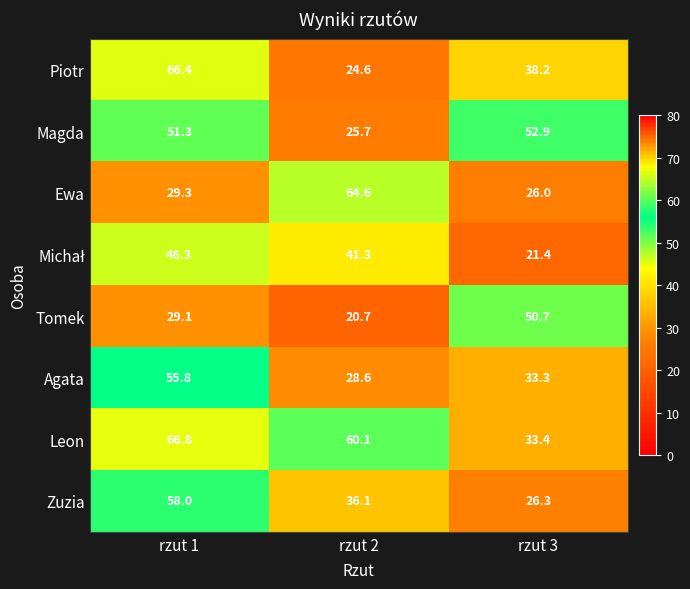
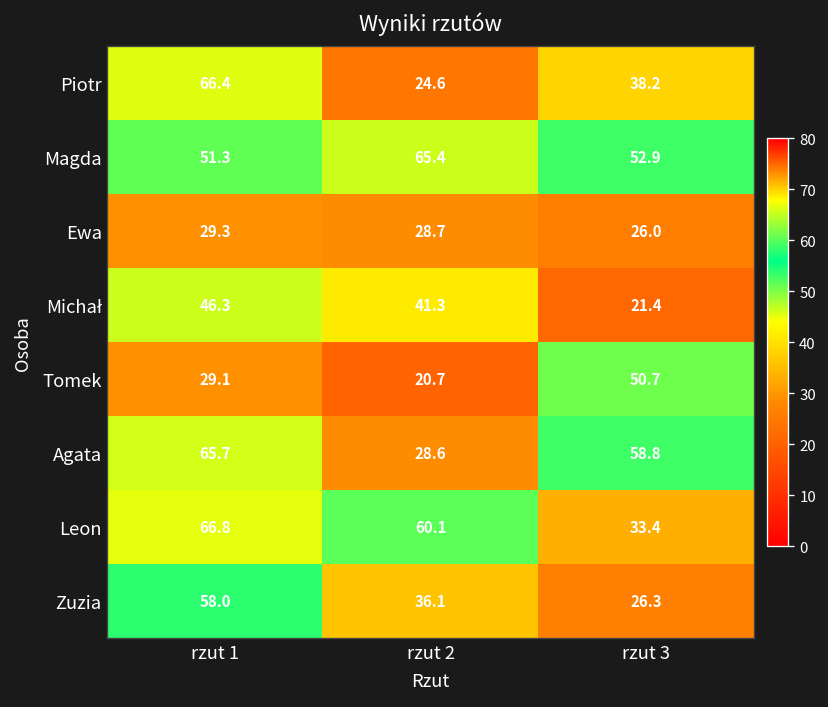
Magda, rzut 2: 25.7 -> 65.4
Ewa, rzut 2: 64.6 -> 28.7
Agata, rzut 1: 55.8 -> 65.7
Agata, rzut 3: 33.3 -> 58.8
